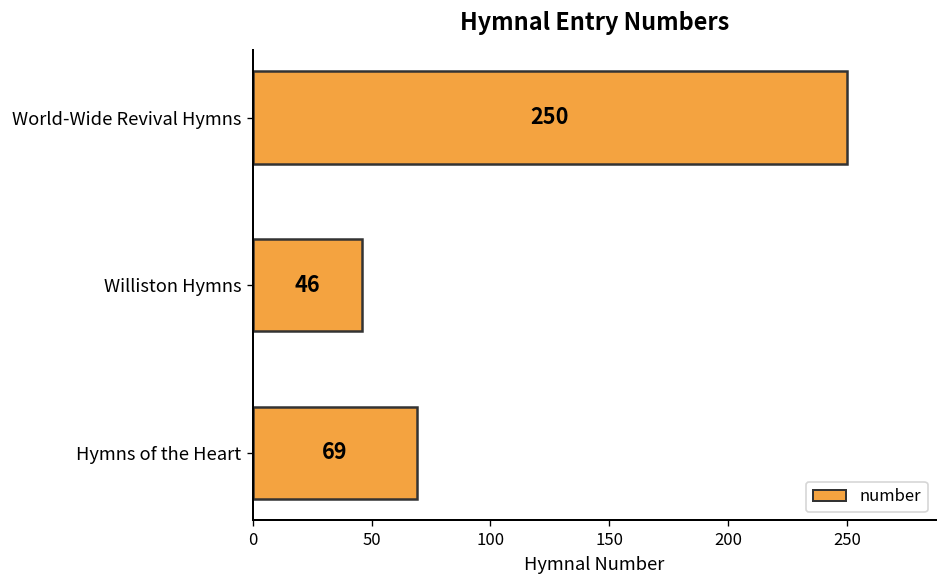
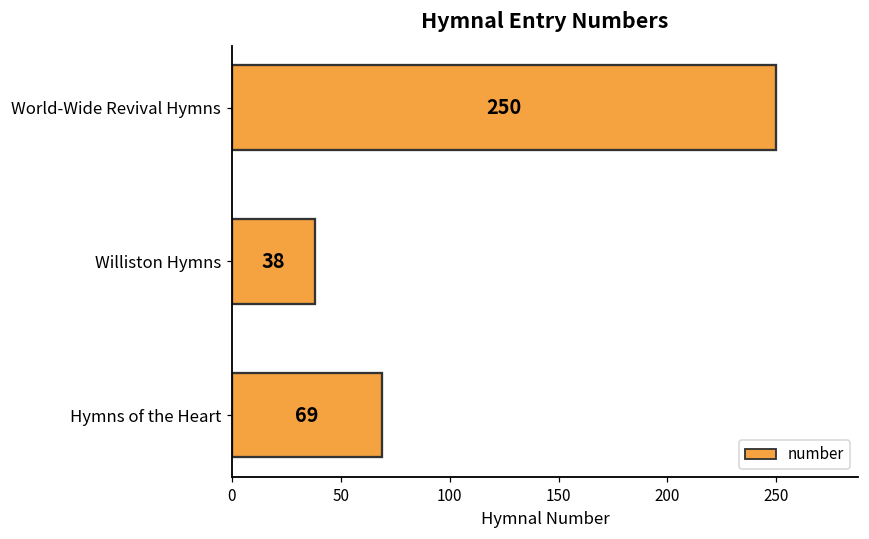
Williston Hymns: 46 -> 38
